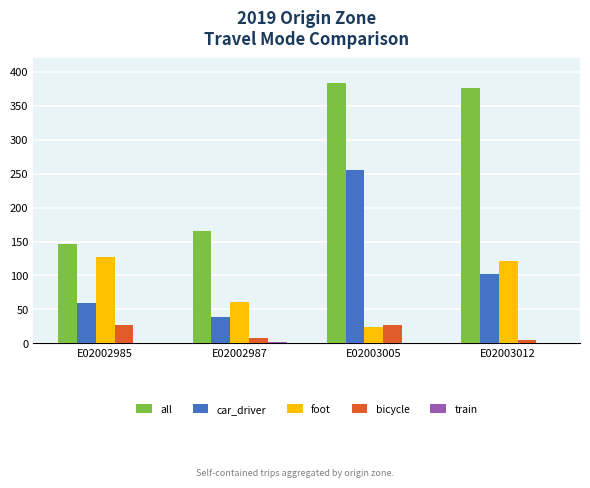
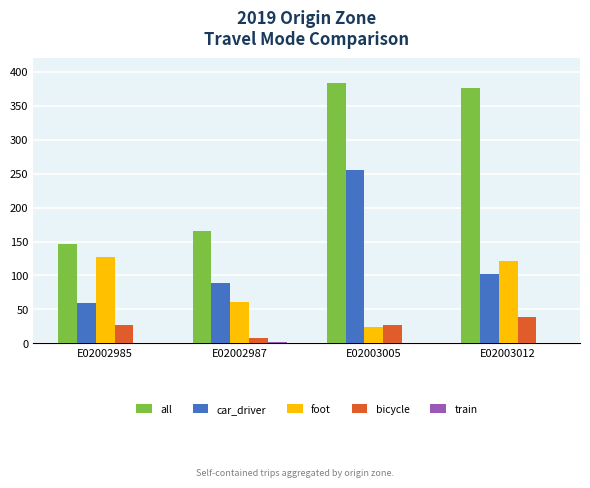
car_driver, E02002987: 40 -> 90
bicycle, E02003012: 10 -> 40
